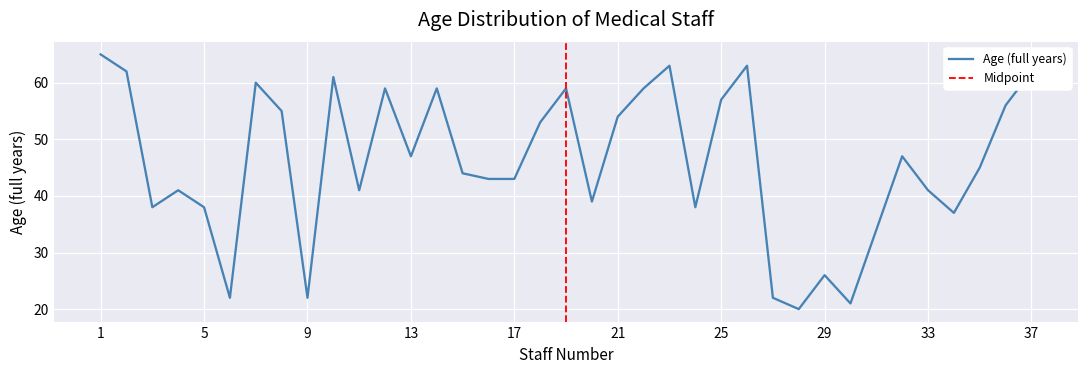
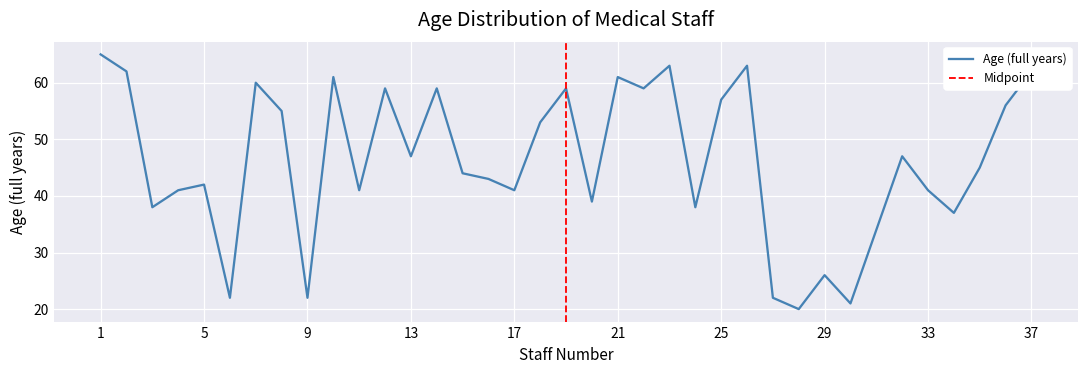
5: 38 -> 42
17: 43 -> 41
21: 54 -> 61
